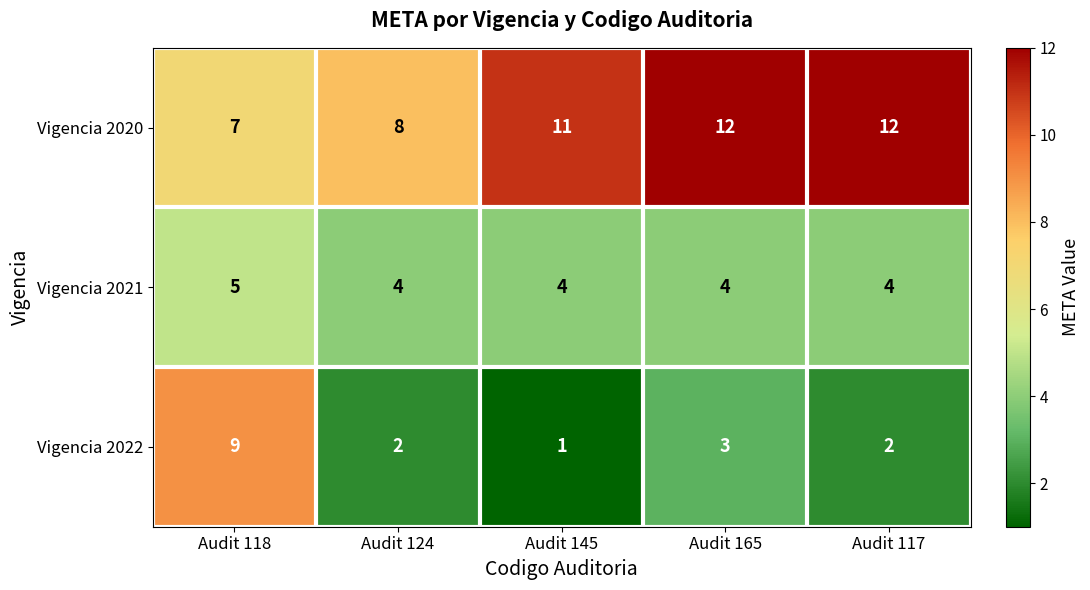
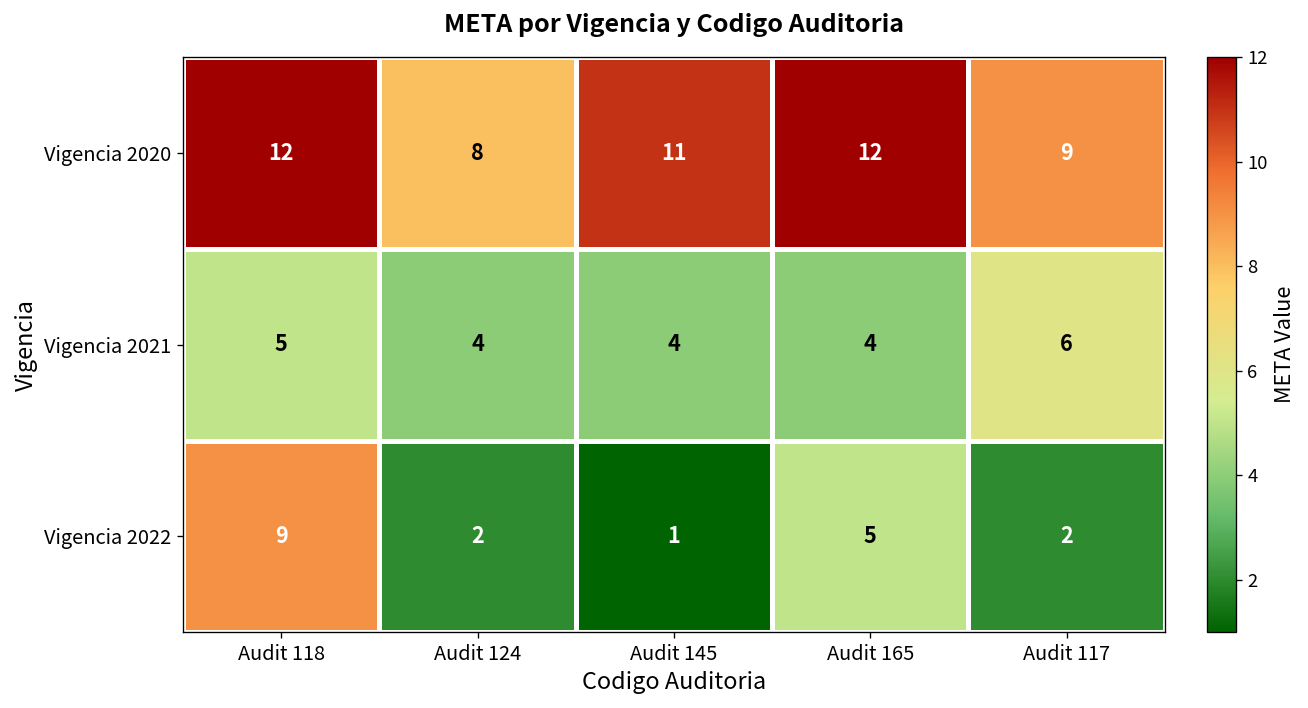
Vigencia 2020, Audit 118: 7 -> 12
Vigencia 2020, Audit 117: 12 -> 9
Vigencia 2021, Audit 117: 4 -> 6
Vigencia 2022, Audit 165: 3 -> 5
